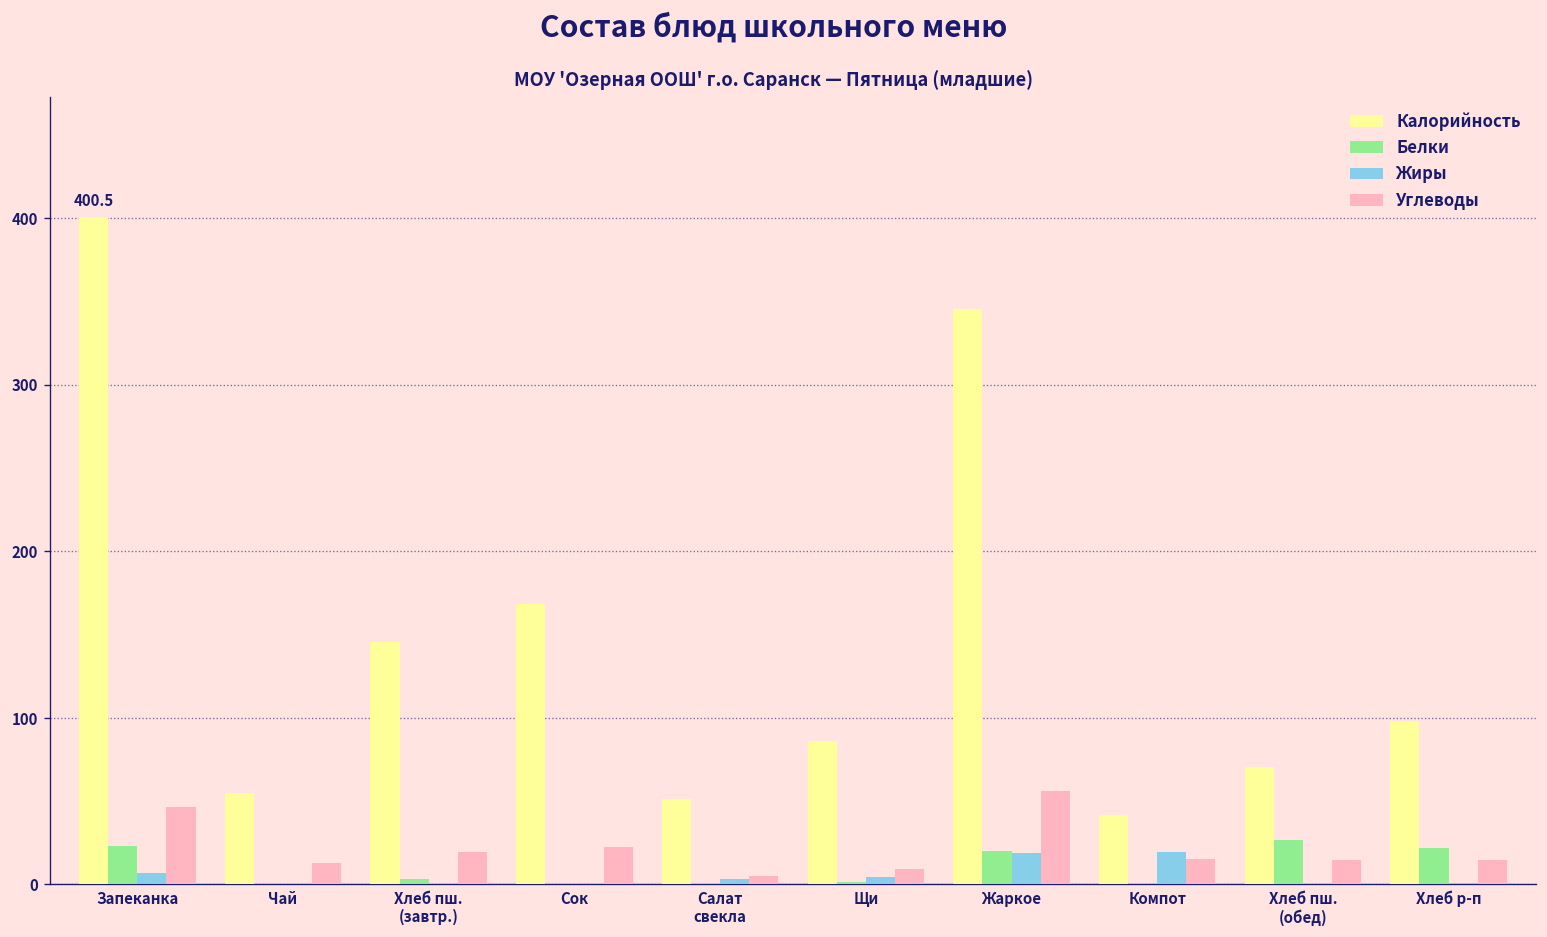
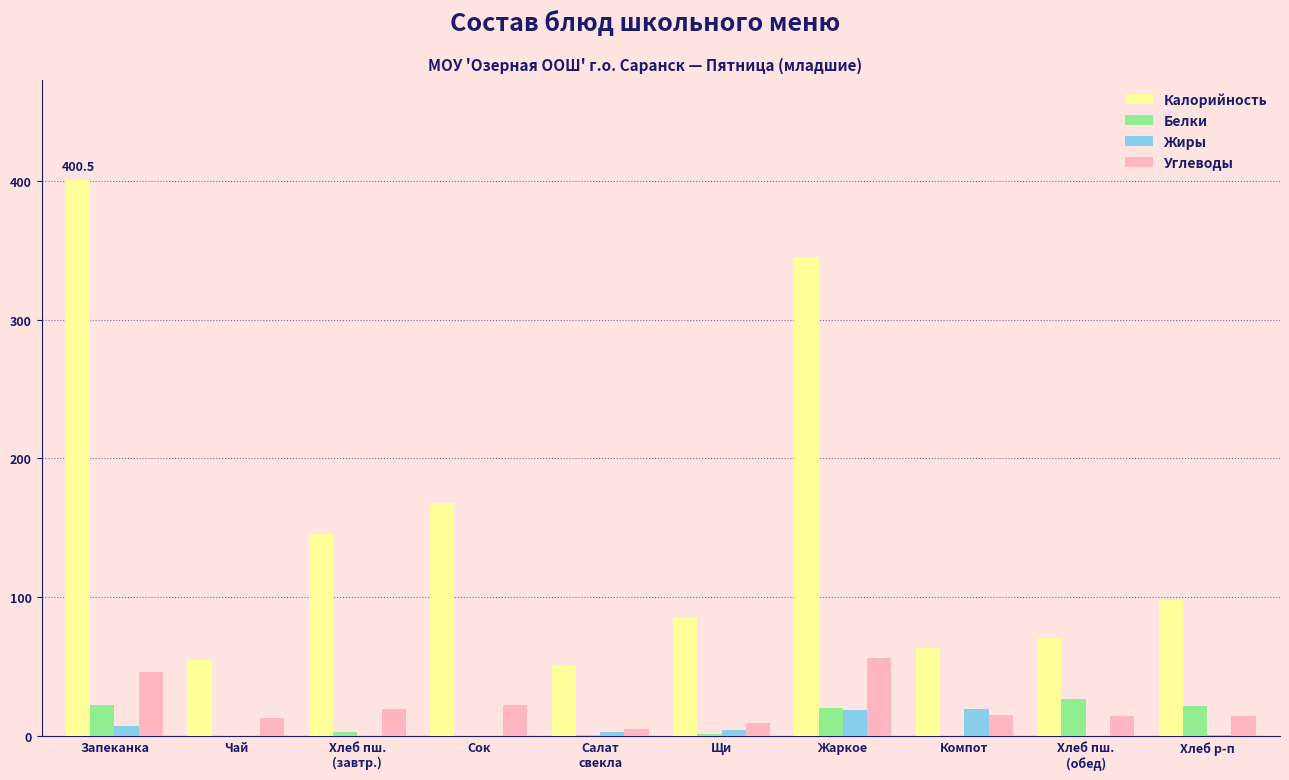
Калорийность, Компот: 42 -> 64
